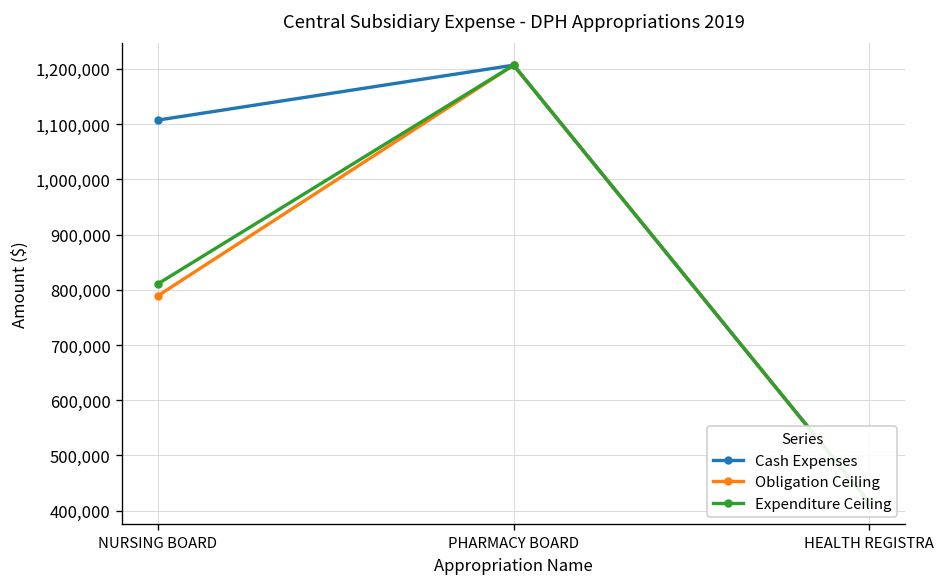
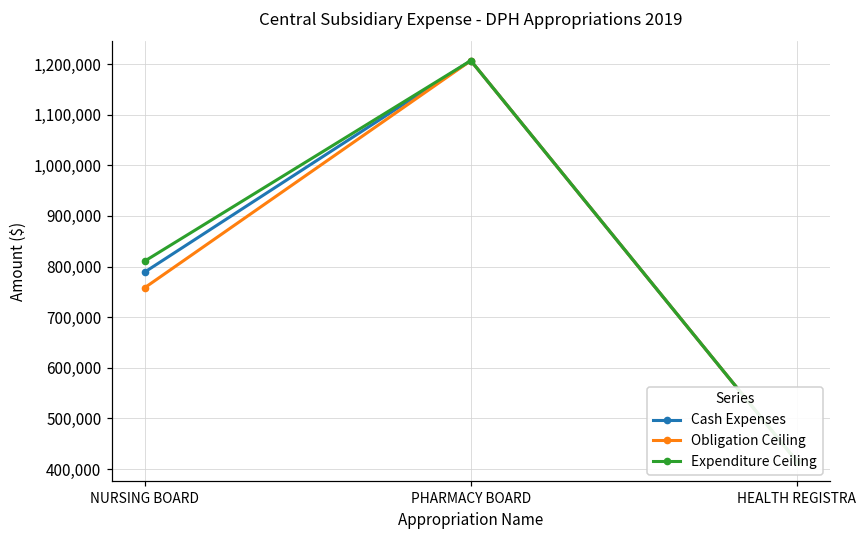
Cash Expenses, NURSING BOARD: 1,110,000 -> 790,000
Obligation Ceiling, NURSING BOARD: 790,000 -> 760,000
